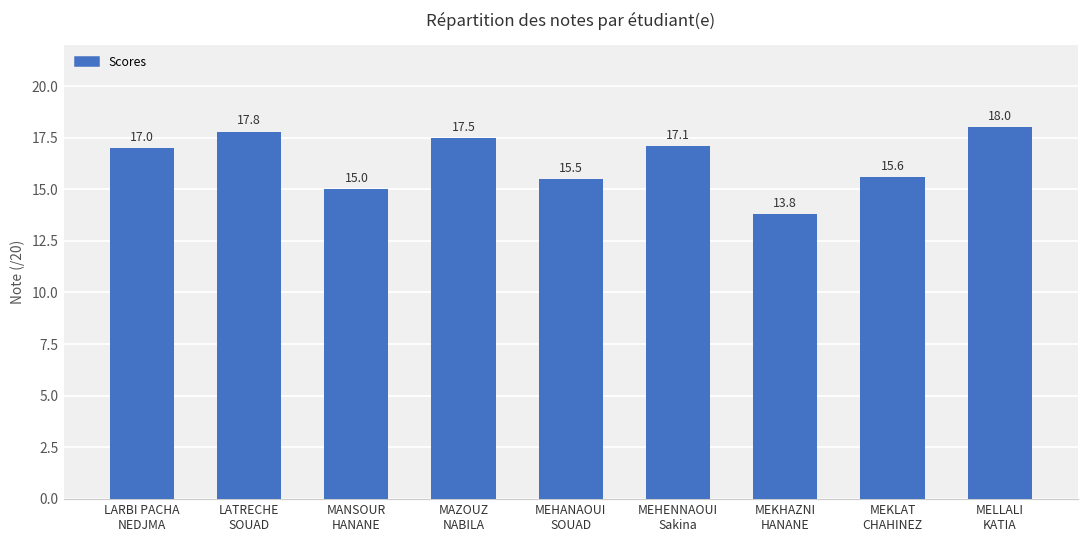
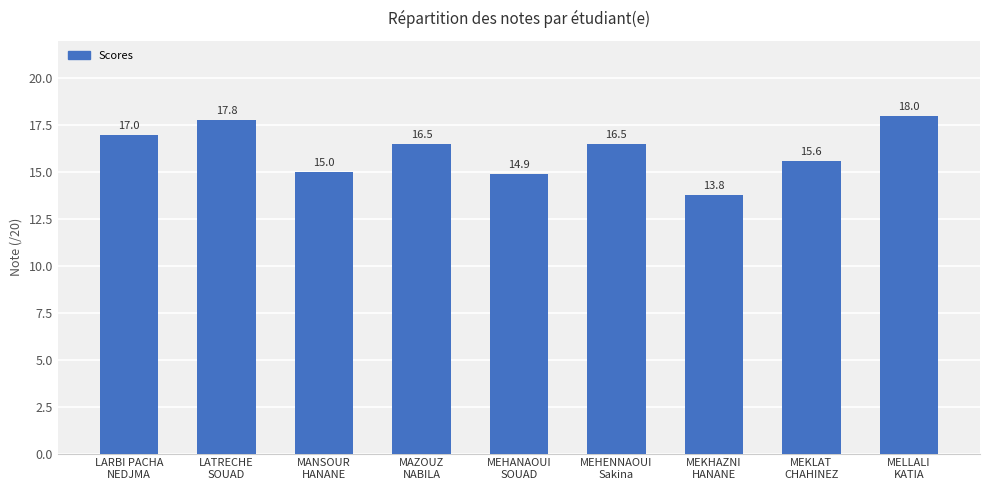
MAZOUZ NABILA: 17.5 -> 16.5
MEHANAOUI SOUAD: 15.5 -> 14.9
MEHENNAOUI Sakina: 17.1 -> 16.5
